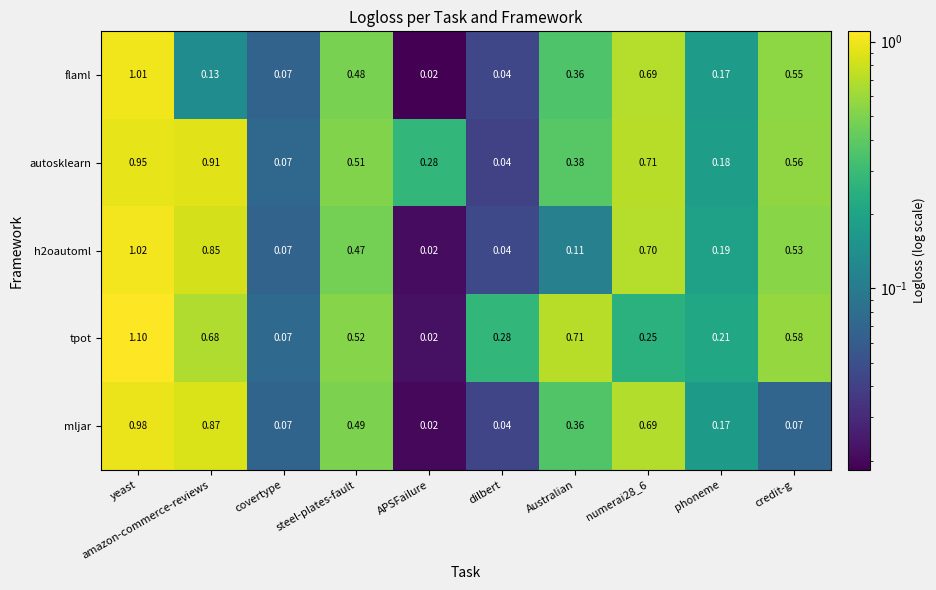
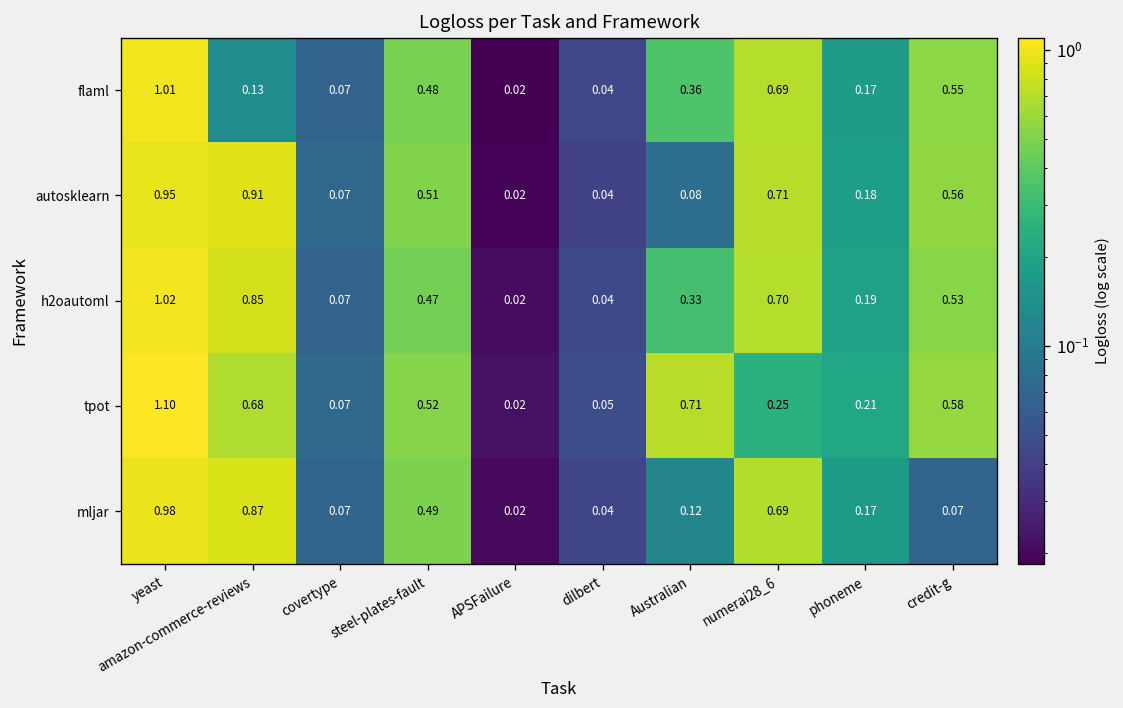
autosklearn, APSFailure: 0.28 -> 0.02
autosklearn, Australian: 0.38 -> 0.08
h2oautoml, Australian: 0.11 -> 0.33
tpot, dilbert: 0.28 -> 0.05
mljar, Australian: 0.36 -> 0.12
